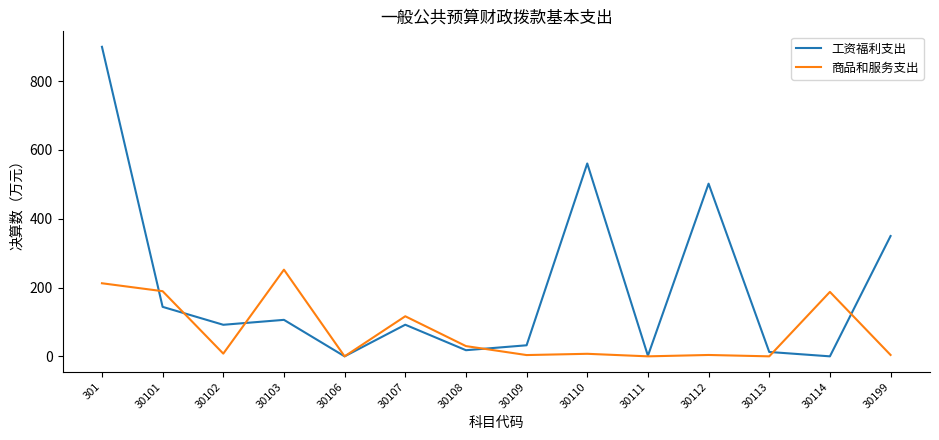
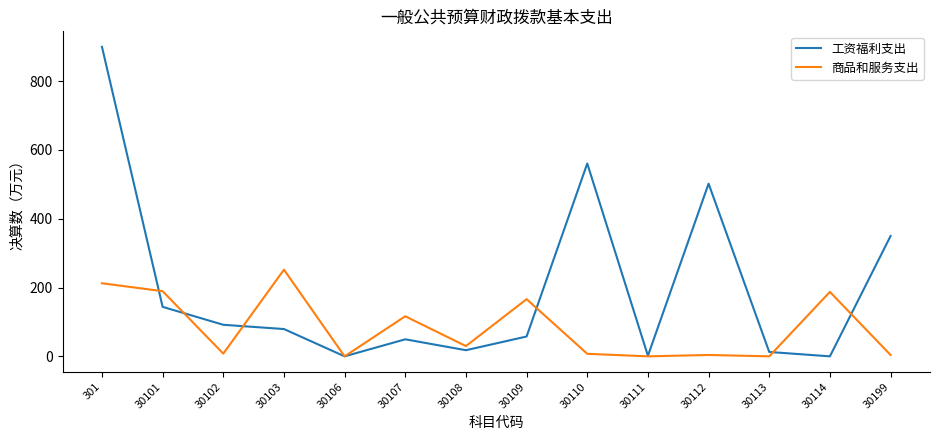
工资福利支出, 30103: 110 -> 80
工资福利支出, 30107: 90 -> 50
工资福利支出, 30109: 30 -> 60
商品和服务支出, 30109: 0 -> 170
